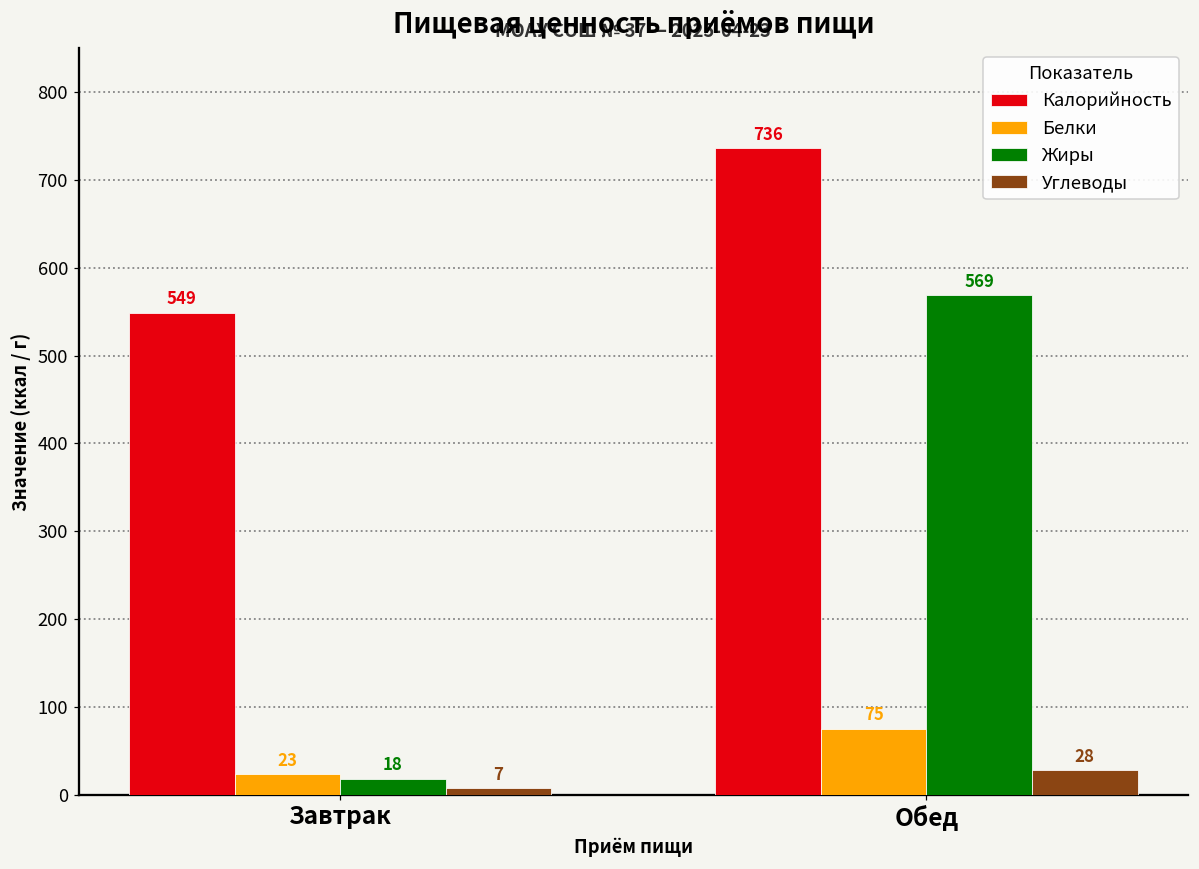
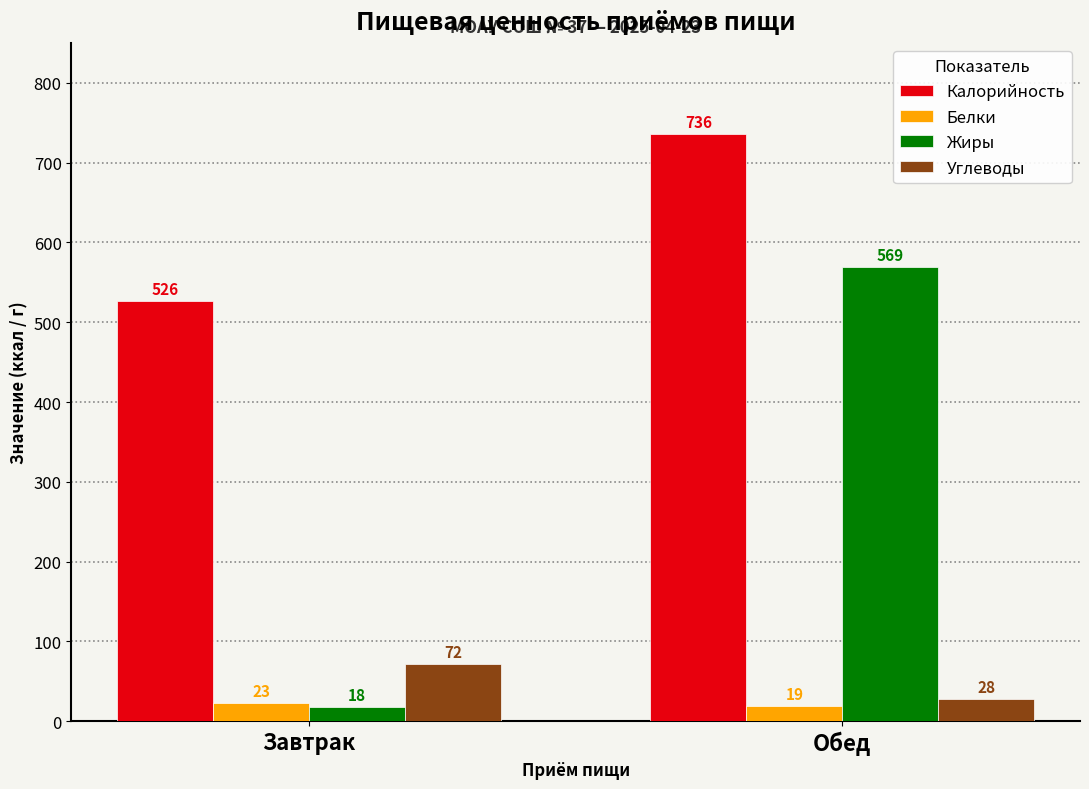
Калорийность, Завтрак: 549 -> 526
Углеводы, Завтрак: 7 -> 72
Белки, Обед: 75 -> 19
